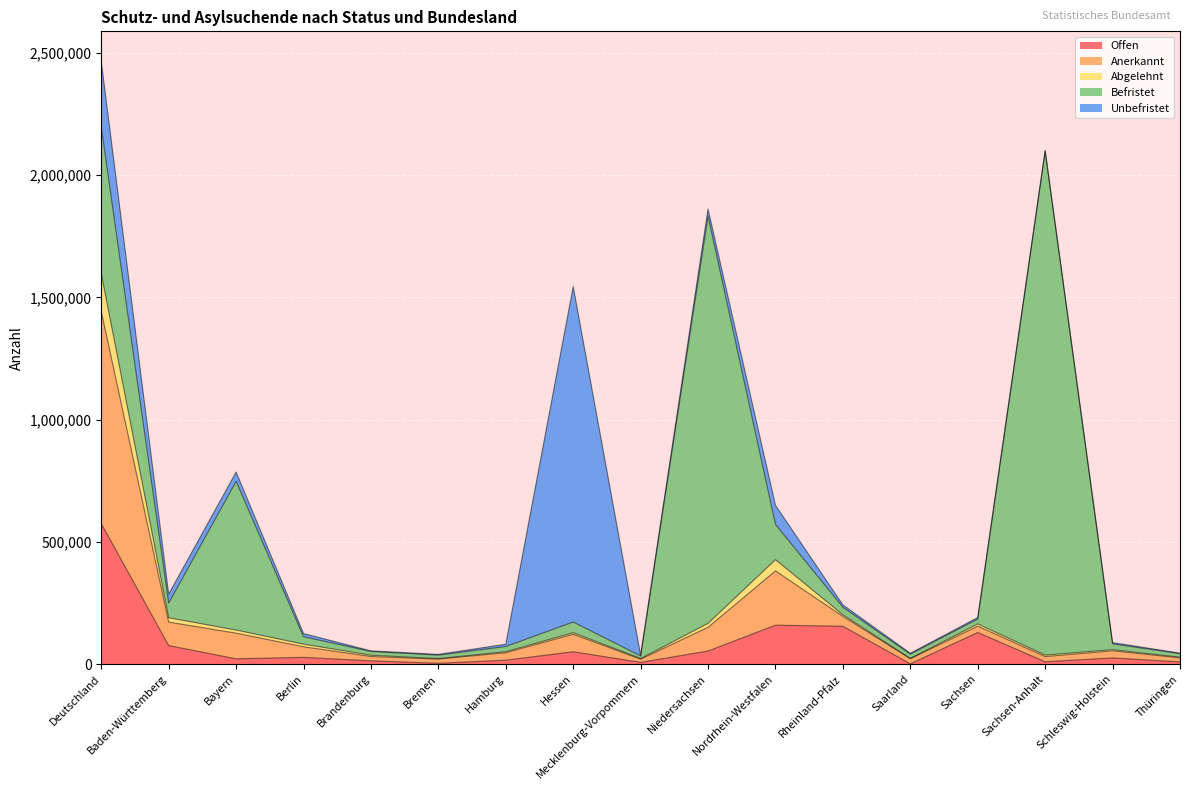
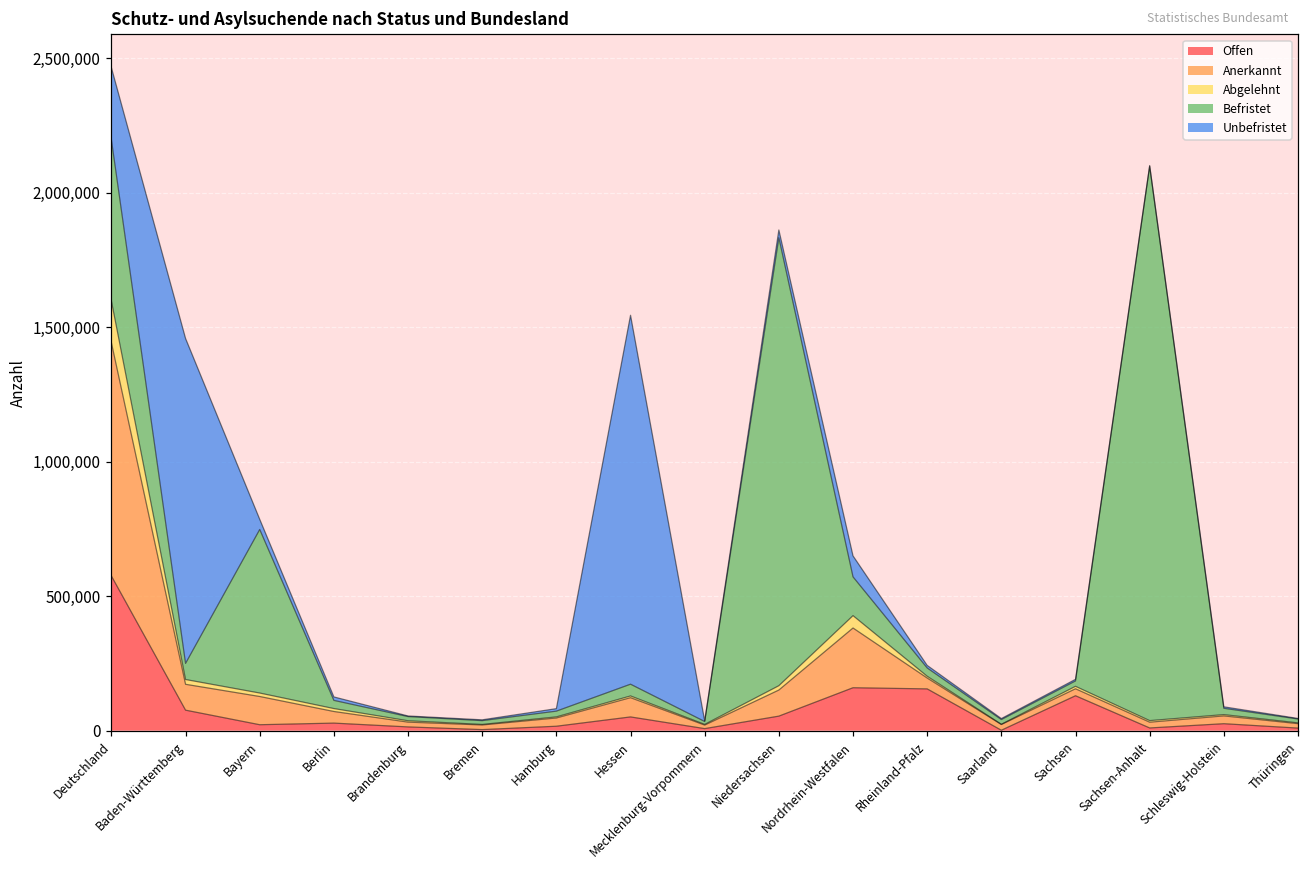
Unbefristet, Baden-Württemberg: 40,000 -> 1,210,000
